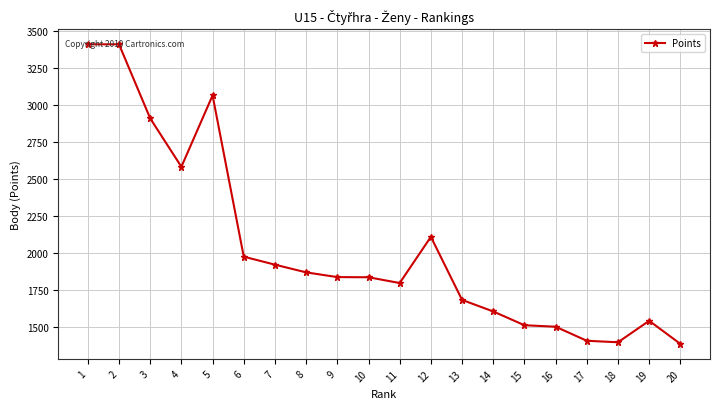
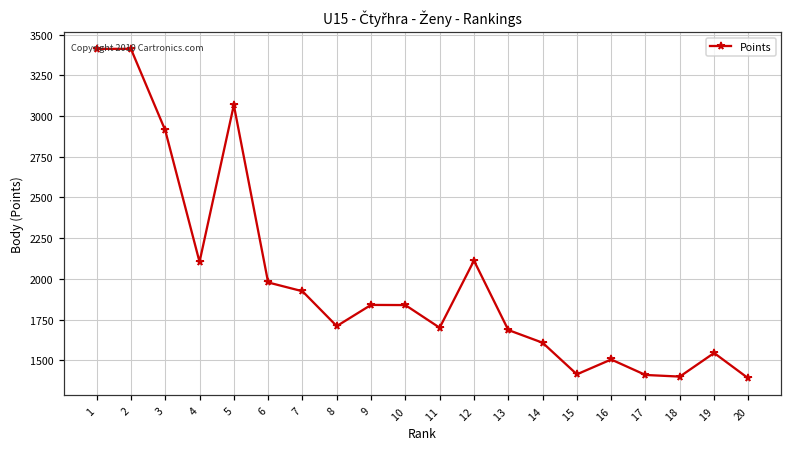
4: 2590 -> 2100
8: 1870 -> 1710
11: 1800 -> 1700
15: 1520 -> 1410
